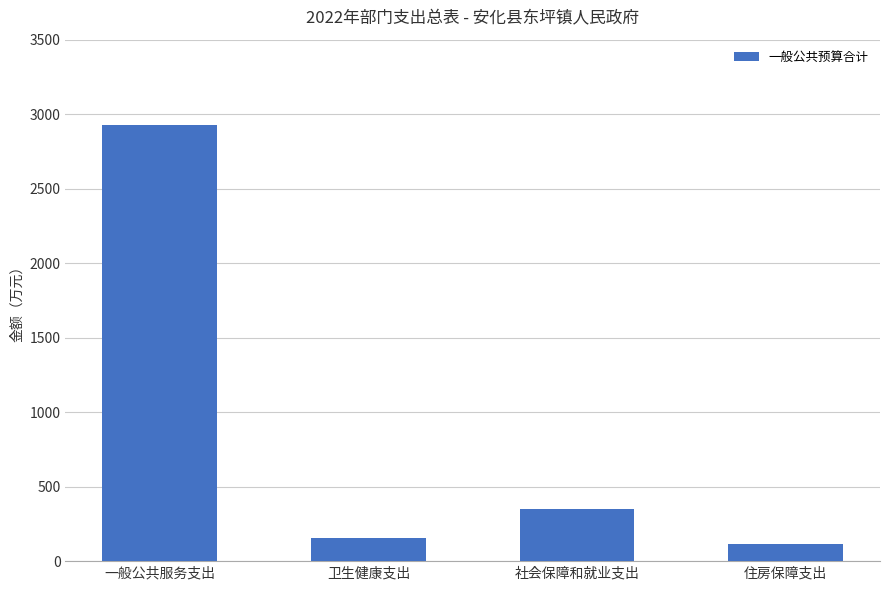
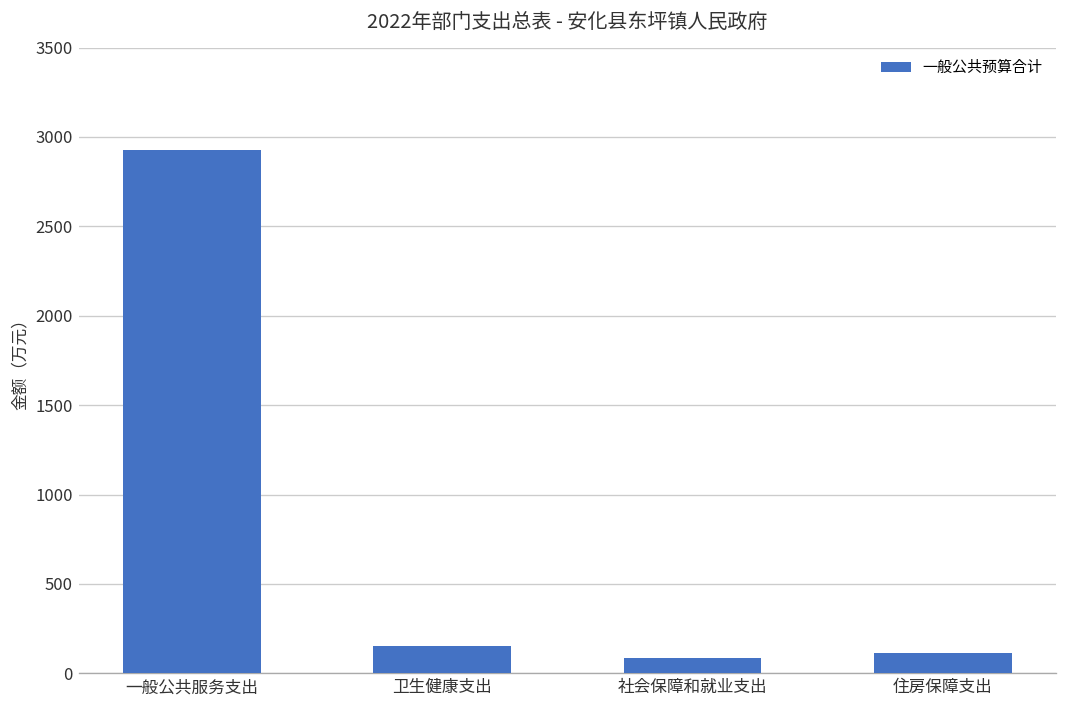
社会保障和就业支出: 350 -> 90
